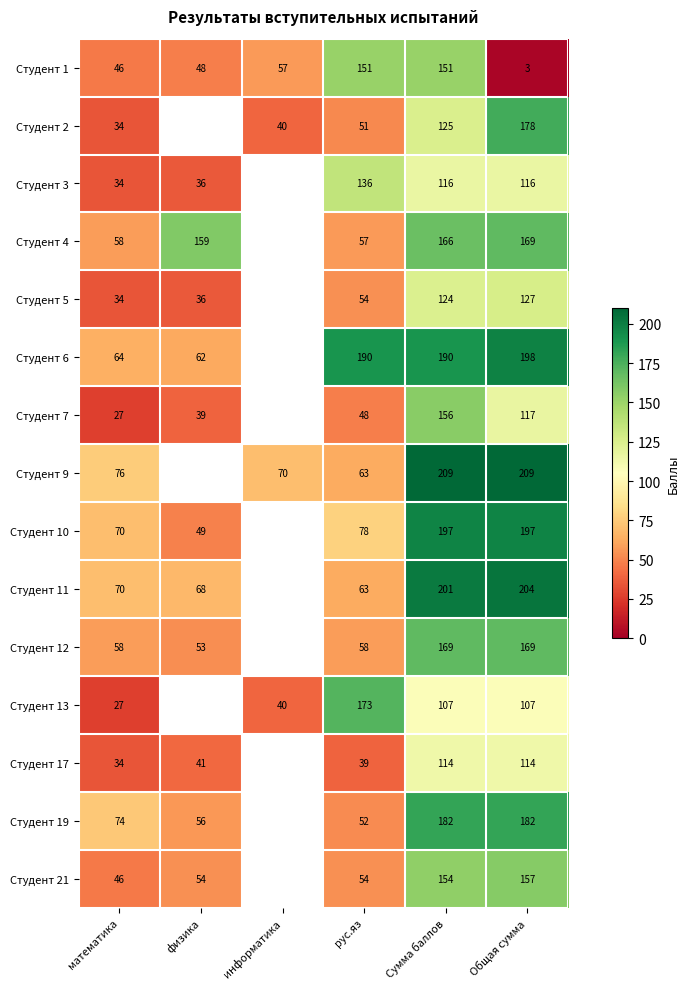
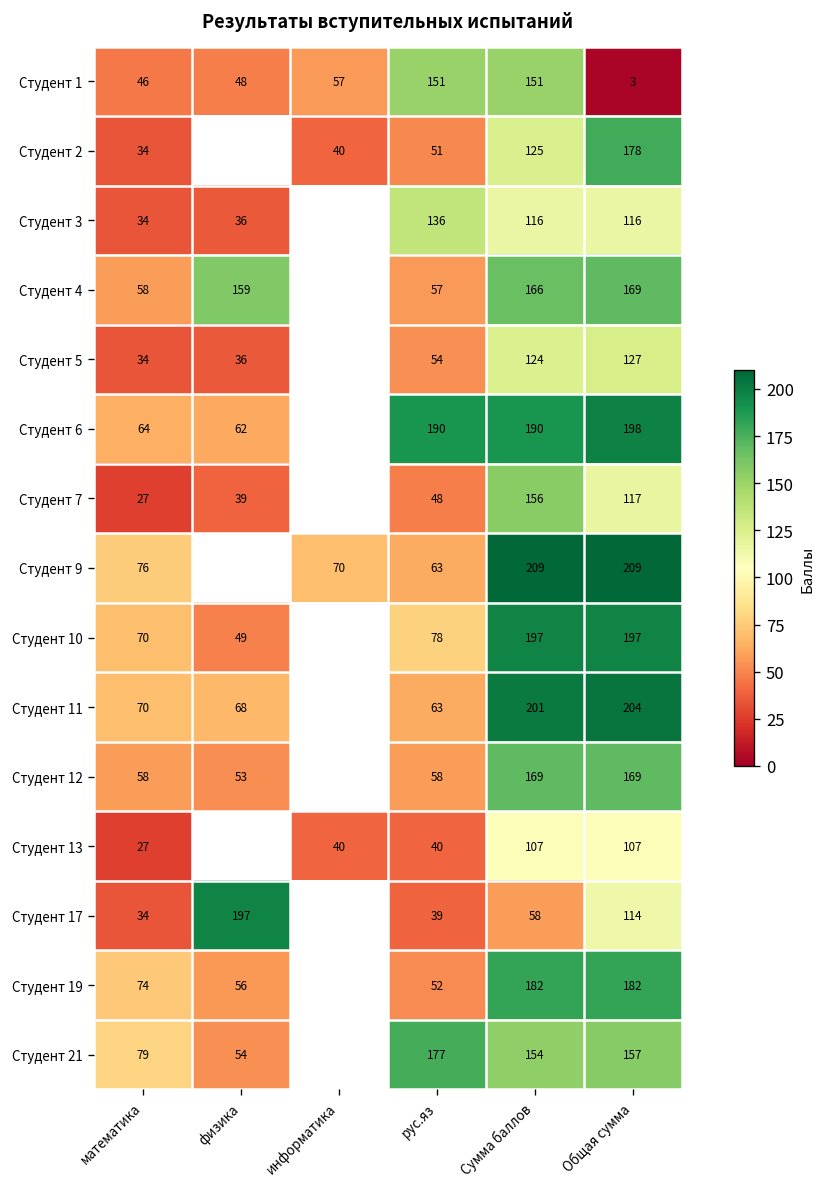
Студент 13, рус.яз: 173 -> 40
Студент 17, физика: 41 -> 197
Студент 17, Сумма баллов: 114 -> 58
Студент 21, математика: 46 -> 79
Студент 21, рус.яз: 54 -> 177
